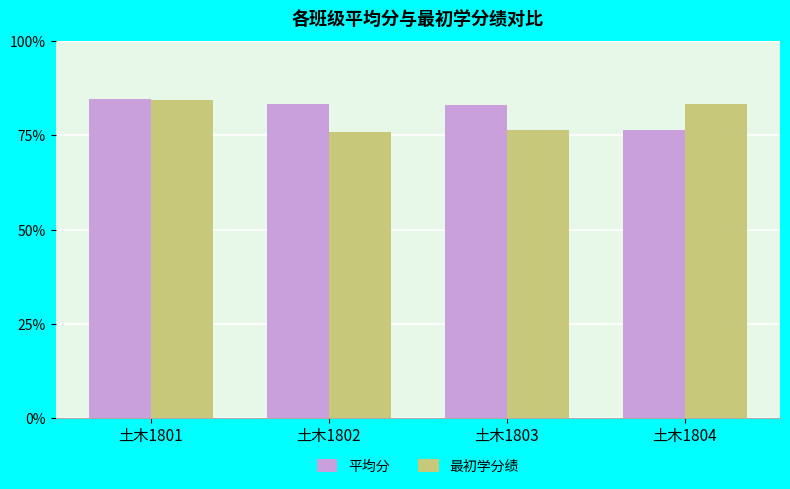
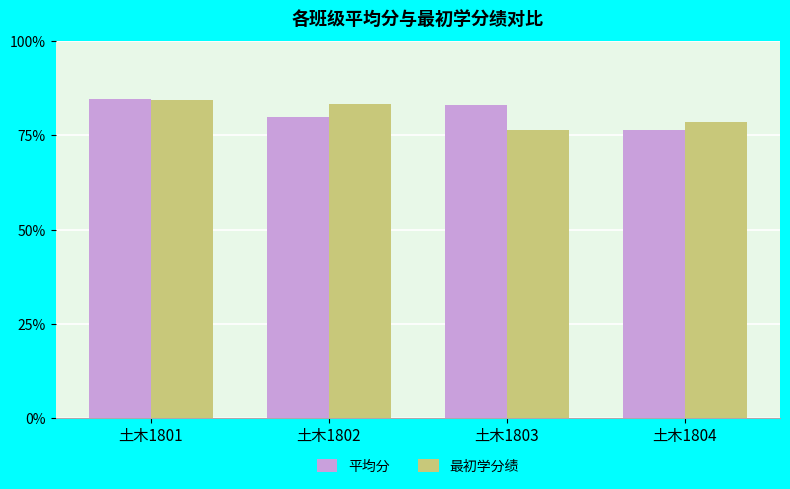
平均分, 土木1802: 83% -> 80%
最初学分绩, 土木1802: 76% -> 83%
最初学分绩, 土木1804: 83% -> 79%
